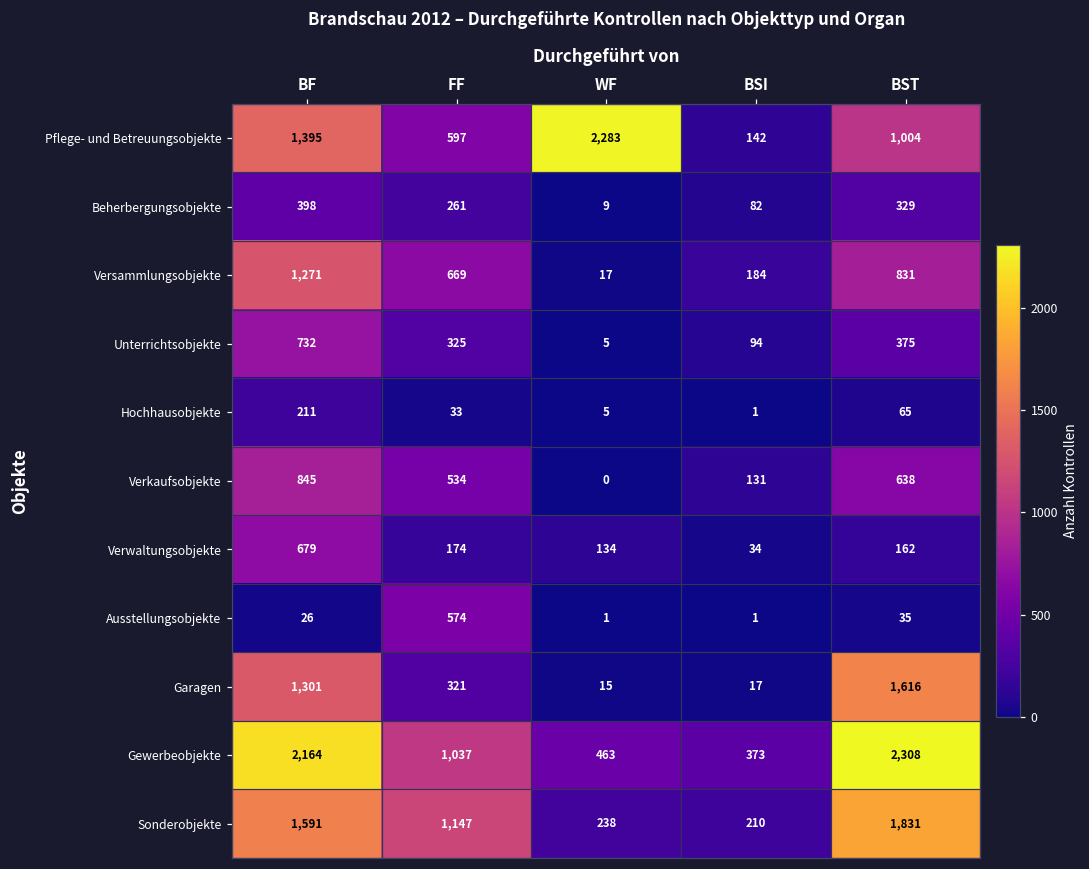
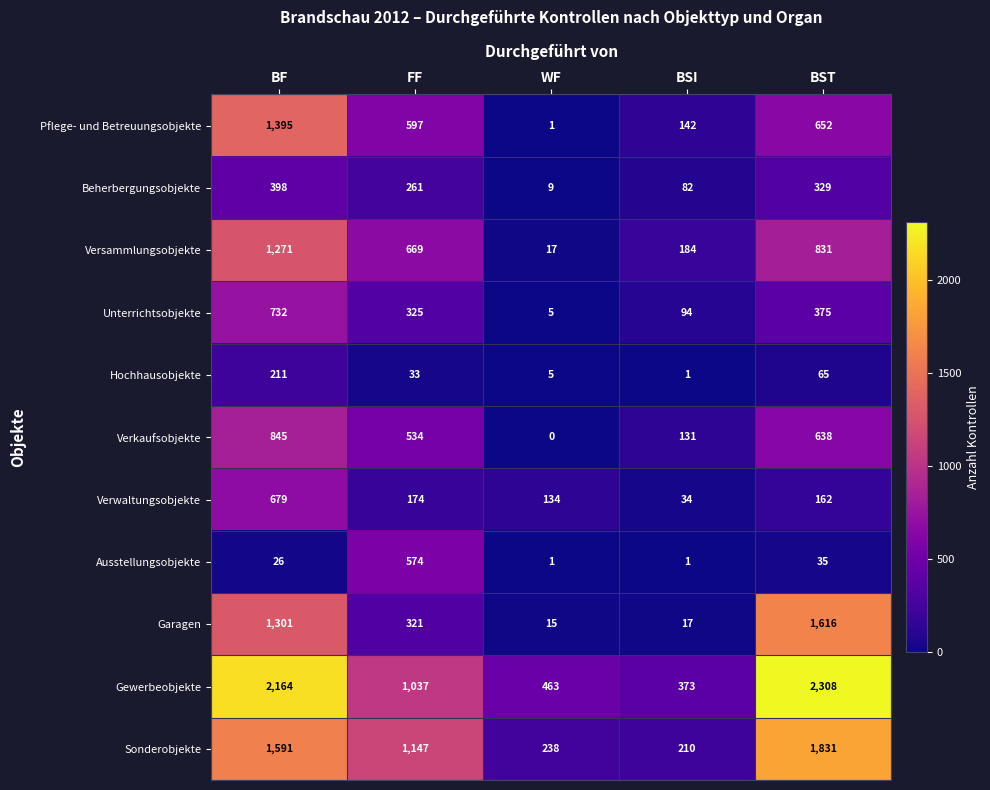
Pflege- und Betreuungsobjekte, WF: 2,283 -> 1
Pflege- und Betreuungsobjekte, BST: 1,004 -> 652
